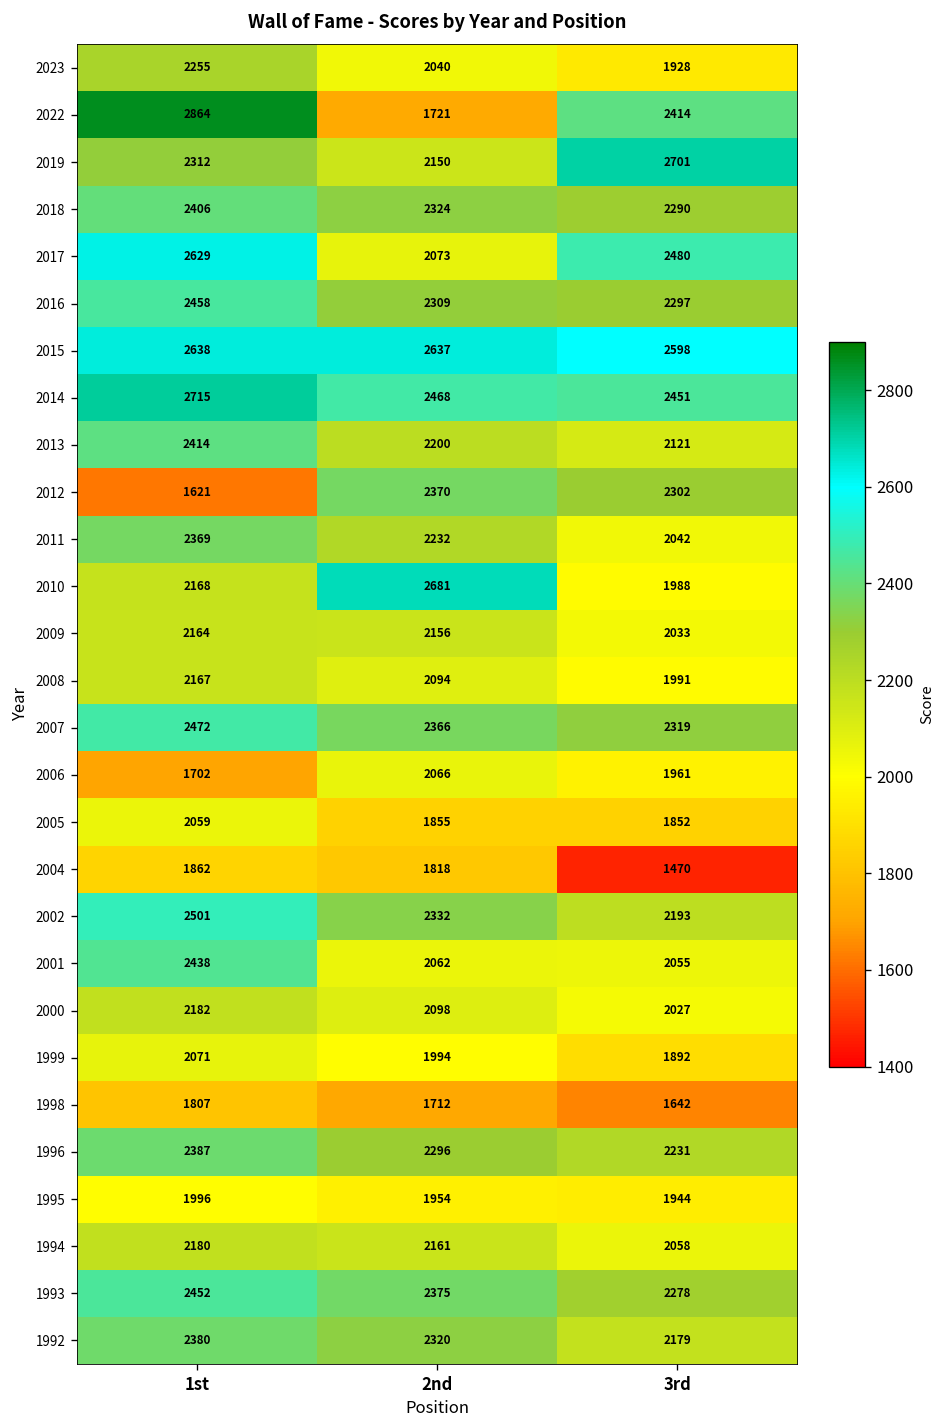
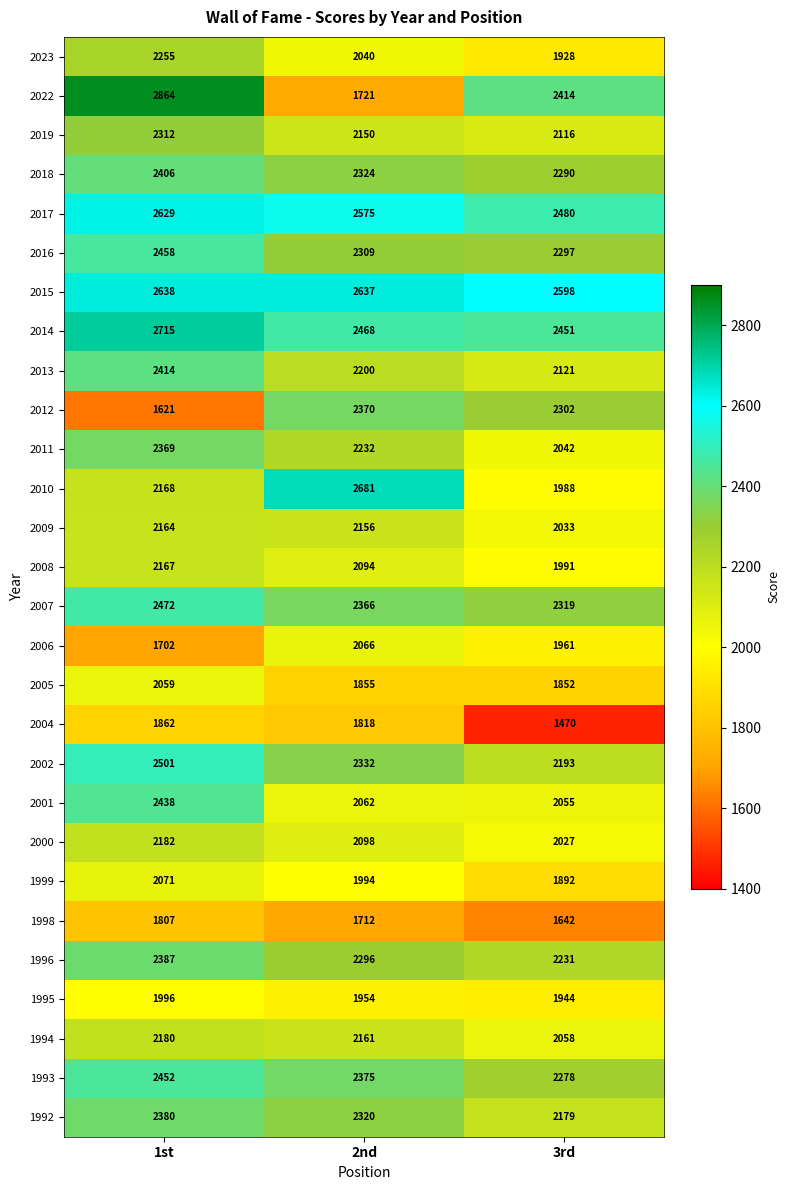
2019, 3rd: 2701 -> 2116
2017, 2nd: 2073 -> 2575
